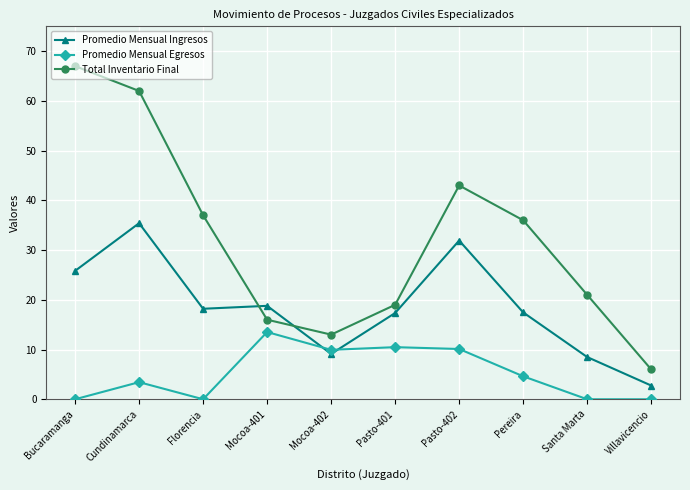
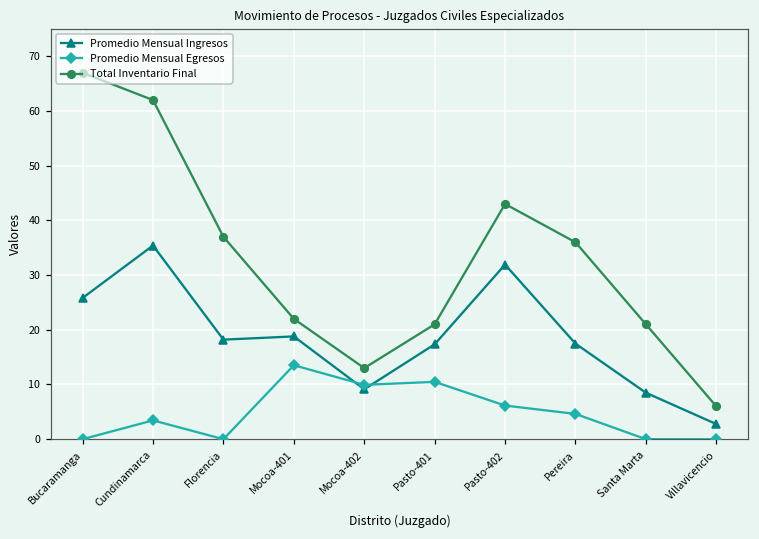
Total Inventario Final, Mocoa-401: 16 -> 22
Total Inventario Final, Pasto-401: 19 -> 21
Promedio Mensual Egresos, Pasto-402: 10 -> 6
